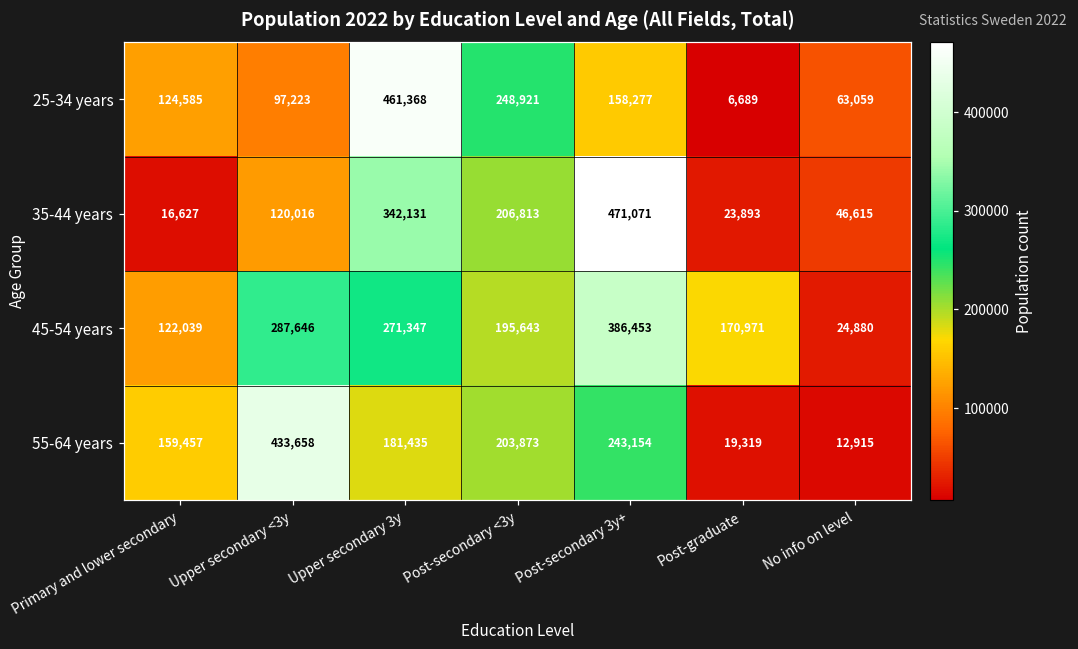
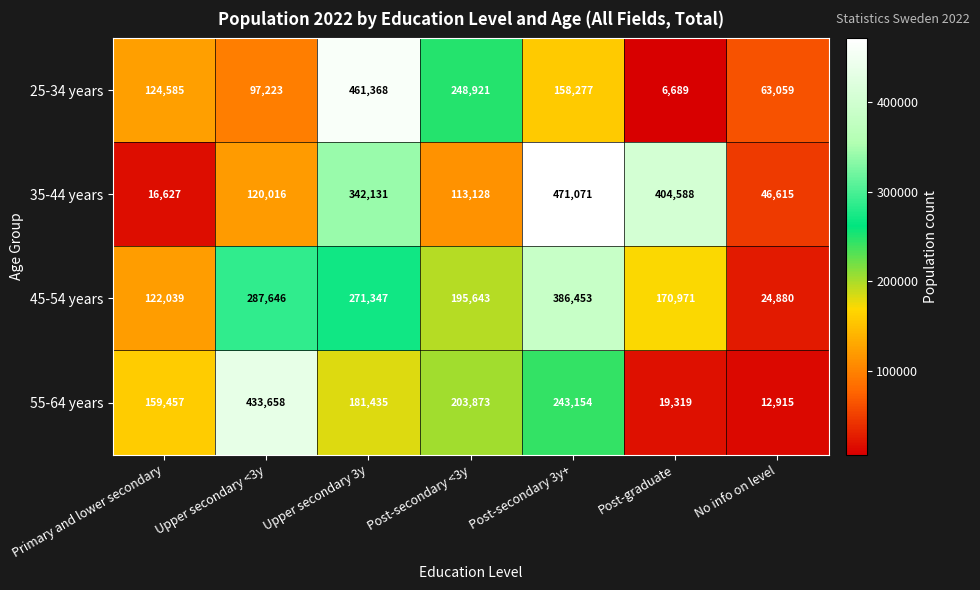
35-44 years, Post-secondary <3y: 206,813 -> 113,128
35-44 years, Post-graduate: 23,893 -> 404,588
